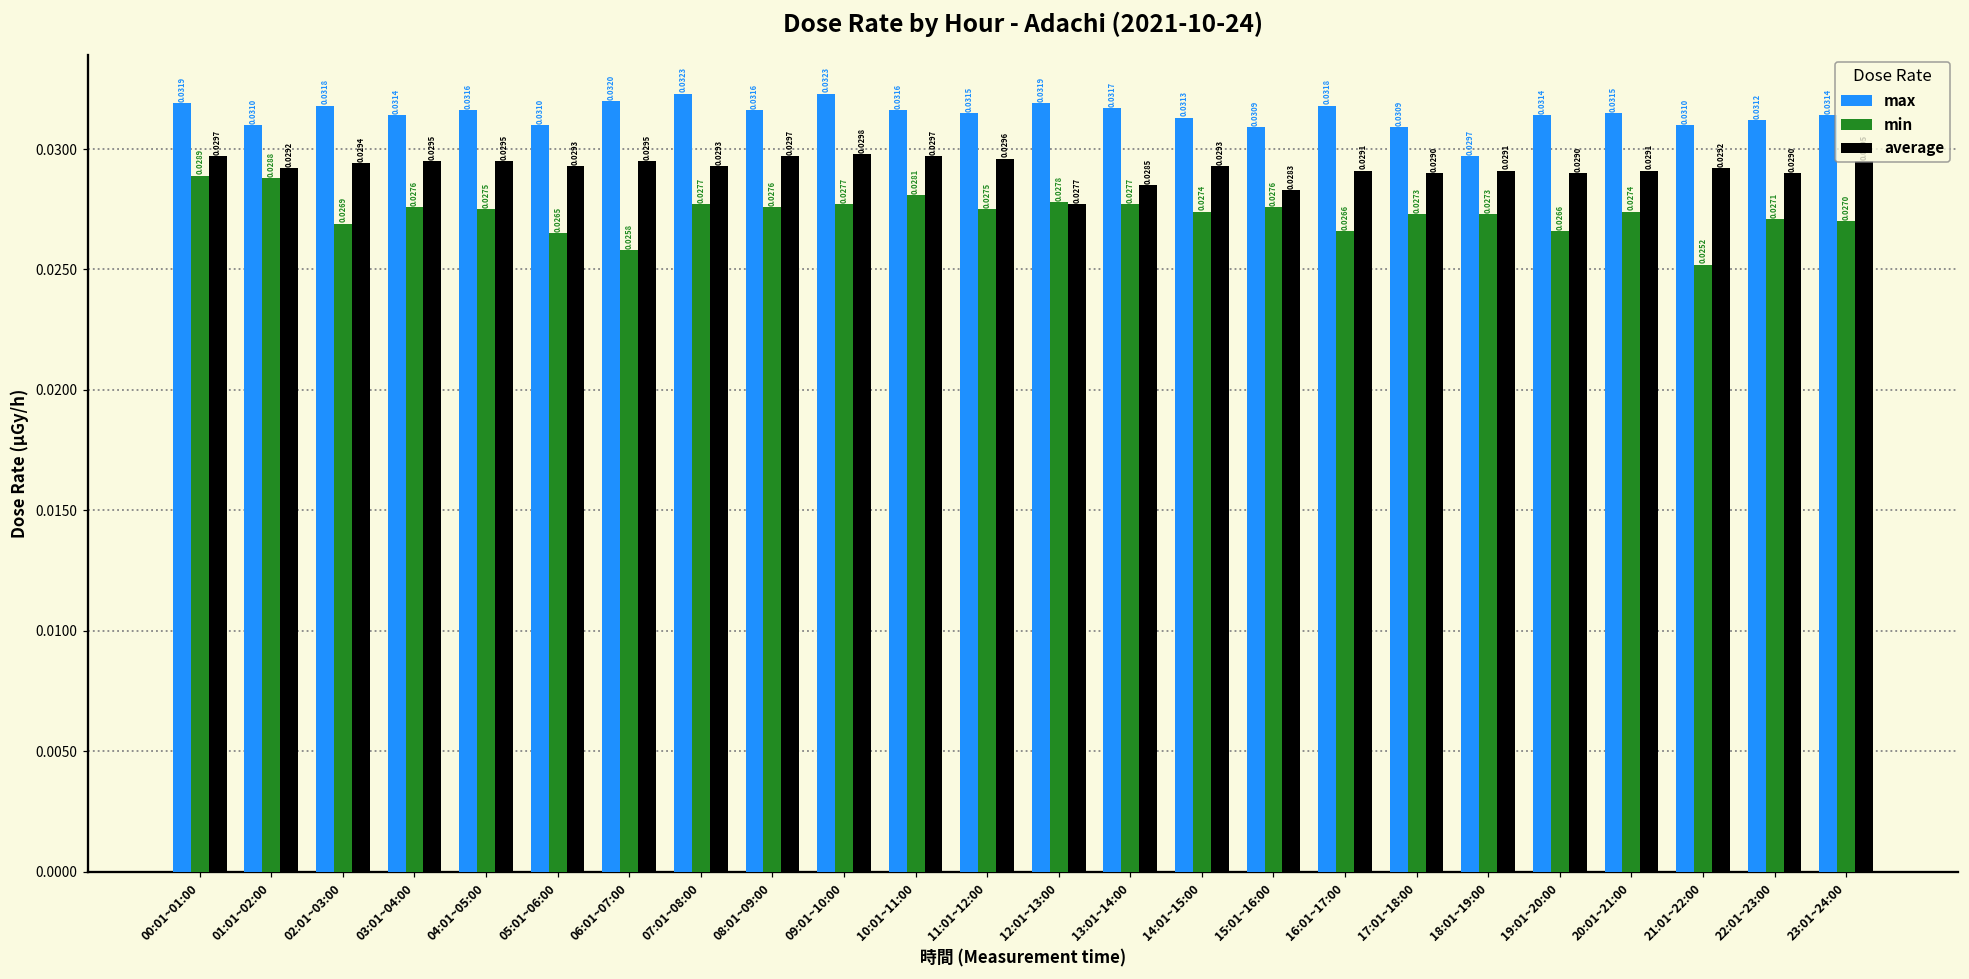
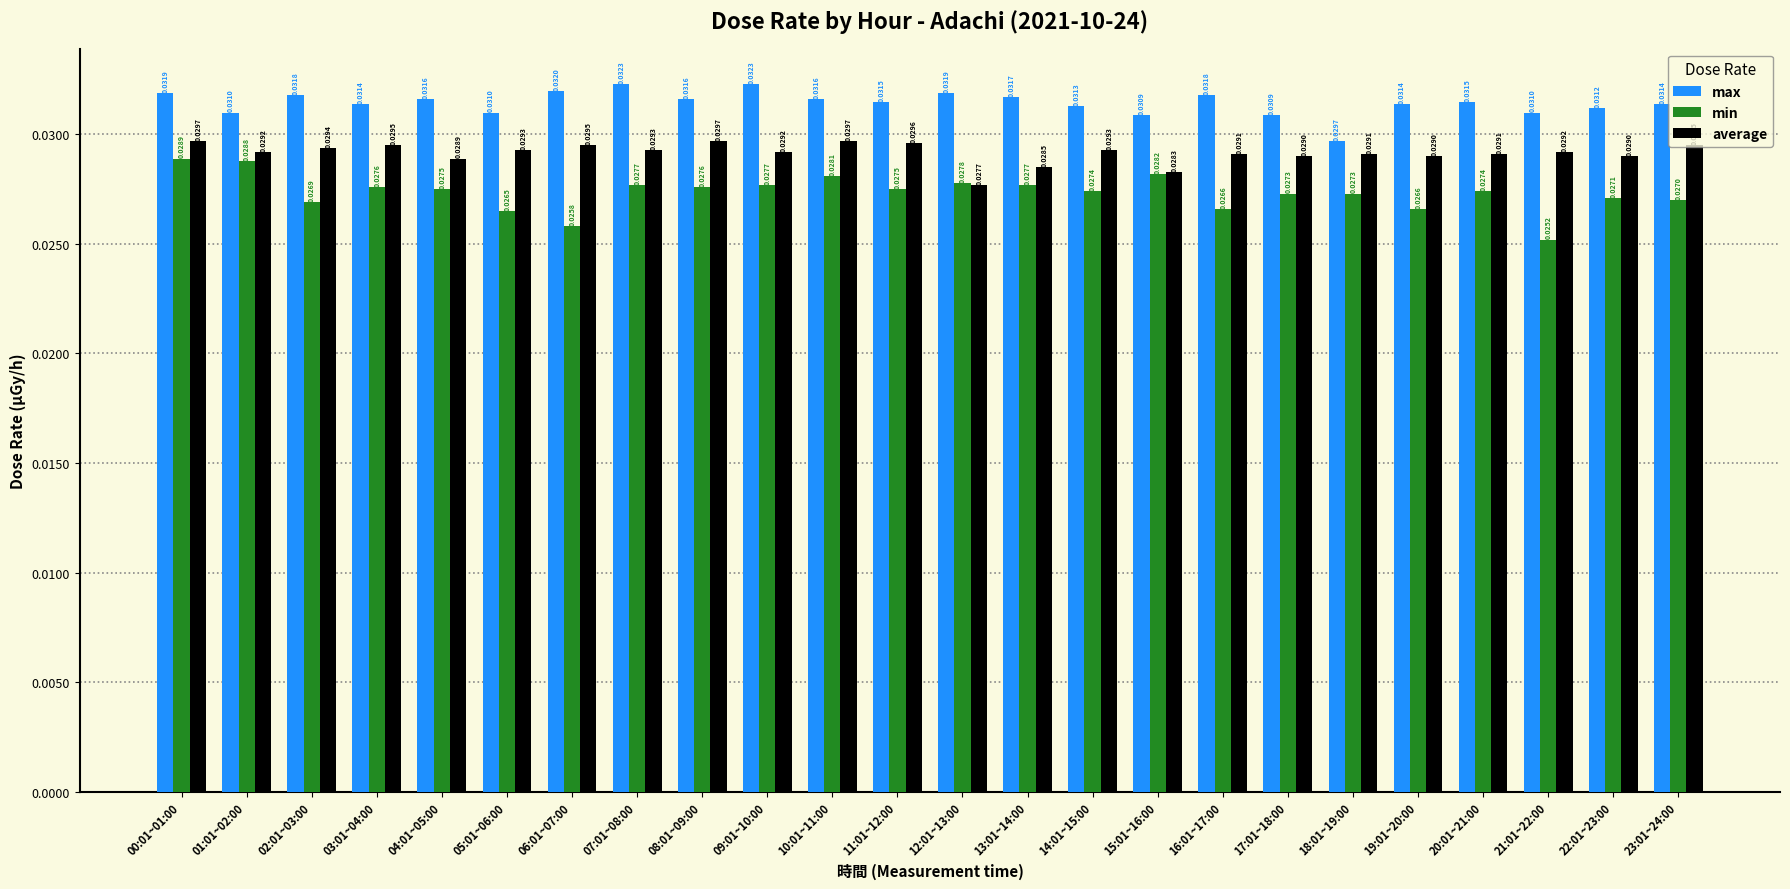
average, 04:01~05:00: 0.0295 -> 0.0289
average, 09:01~10:00: 0.0298 -> 0.0292
min, 15:01~16:00: 0.0276 -> 0.0282
